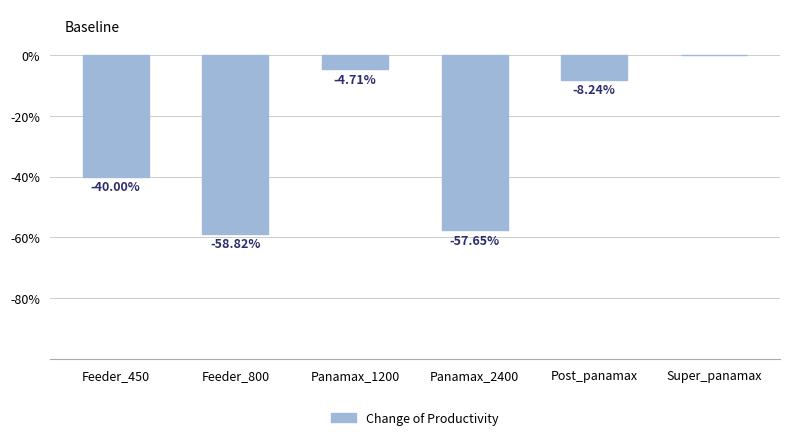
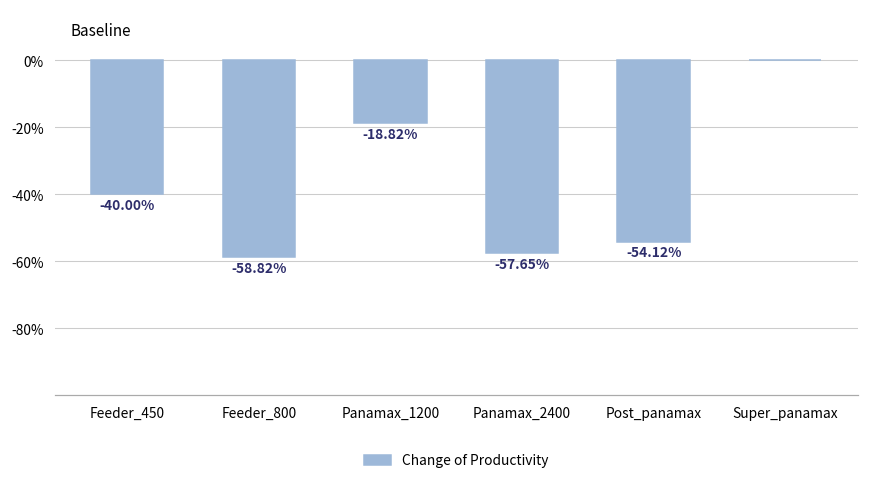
Panamax_1200: -4.71% -> -18.82%
Post_panamax: -8.24% -> -54.12%
